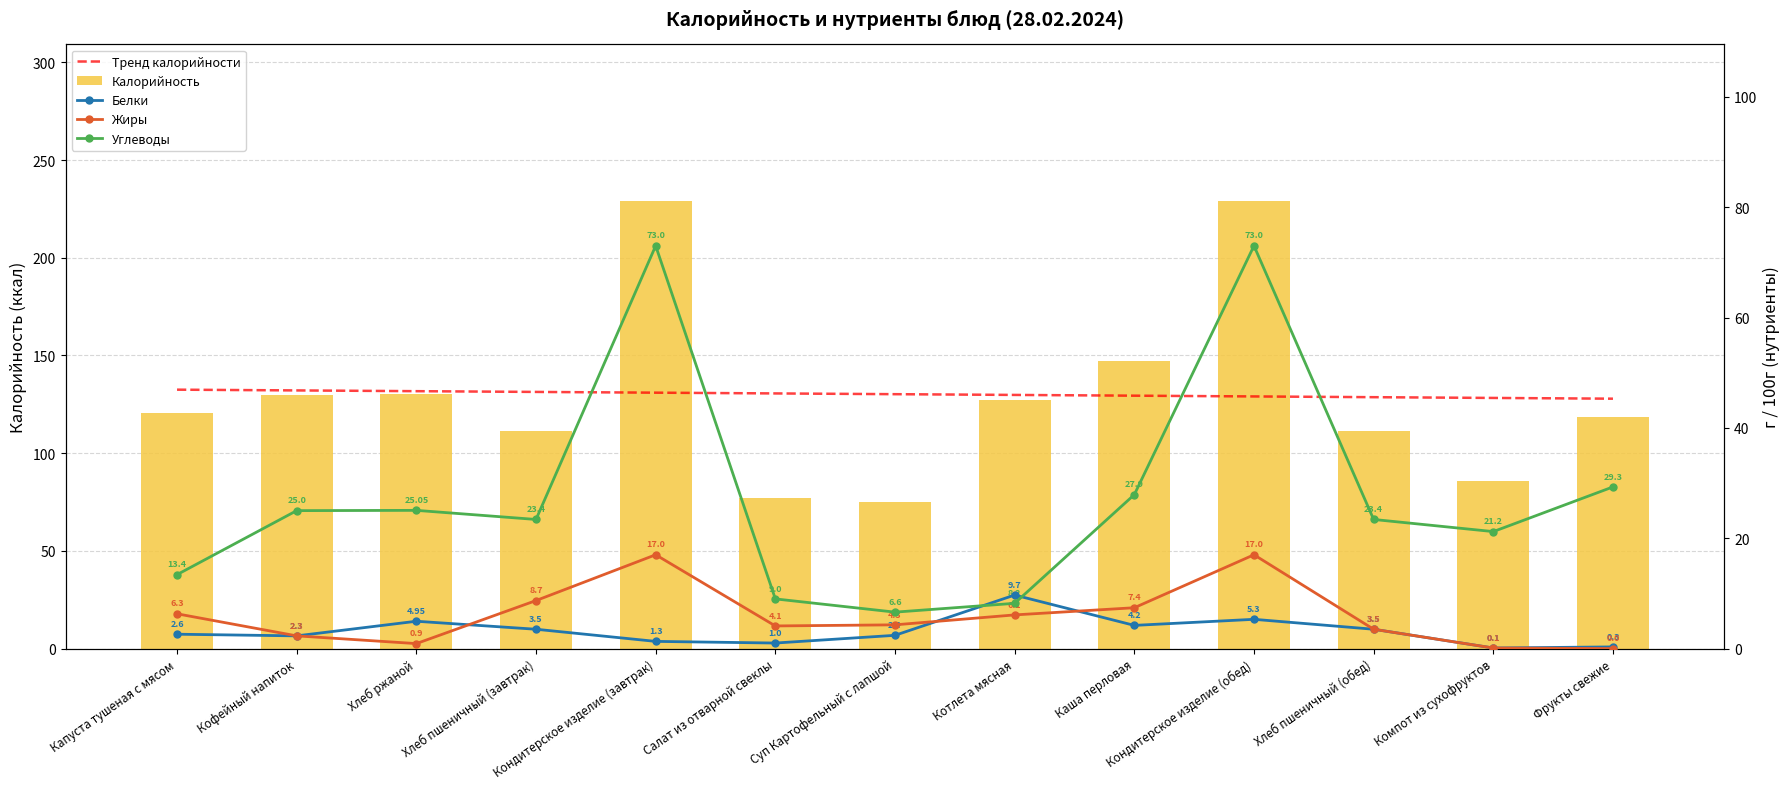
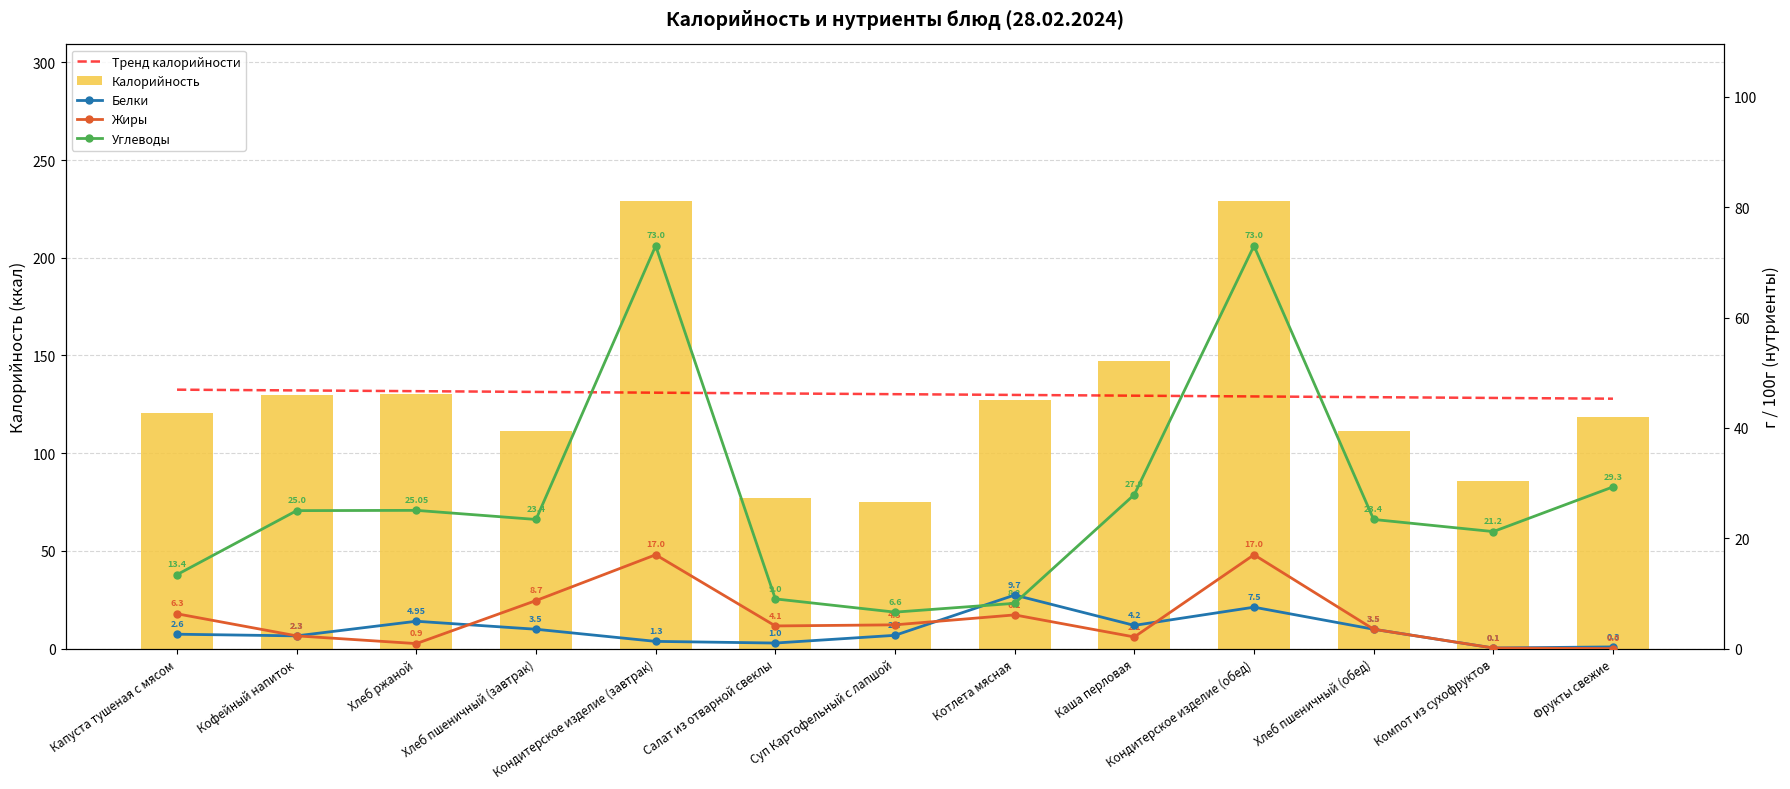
Жиры, Каша перловая: 7.4 -> 2.1
Белки, Кондитерское изделие (обед): 5.3 -> 7.5
